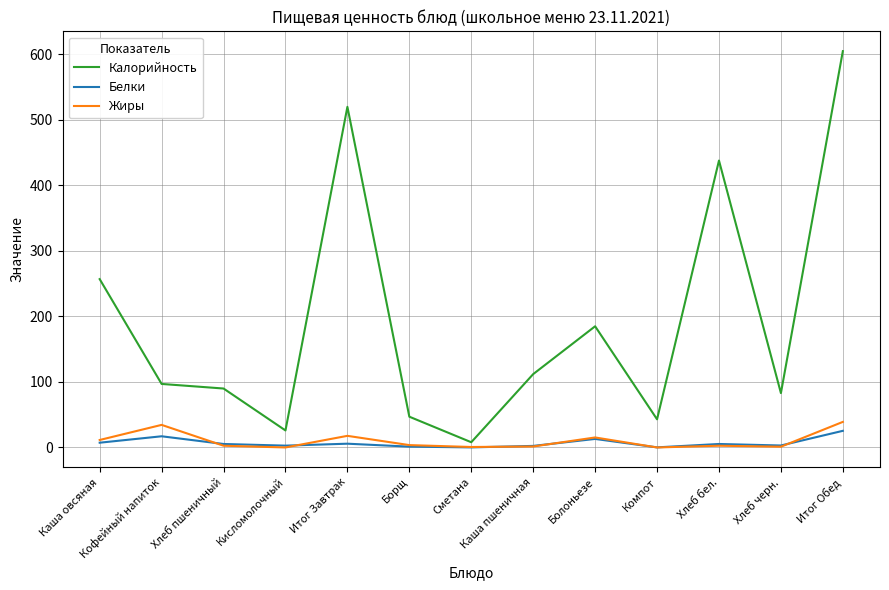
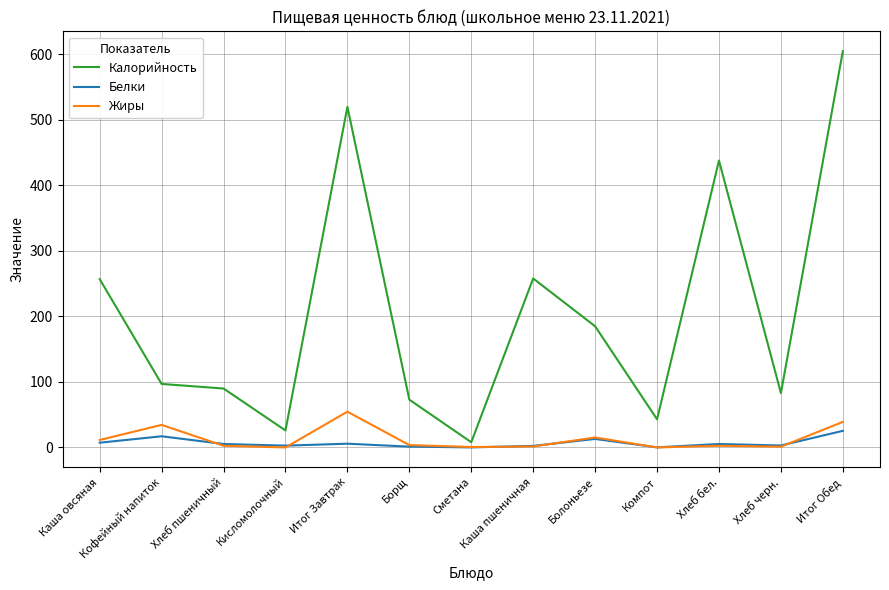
Жиры, Итог Завтрак: 20 -> 50
Калорийность, Борщ: 50 -> 70
Калорийность, Каша пшеничная: 110 -> 260
